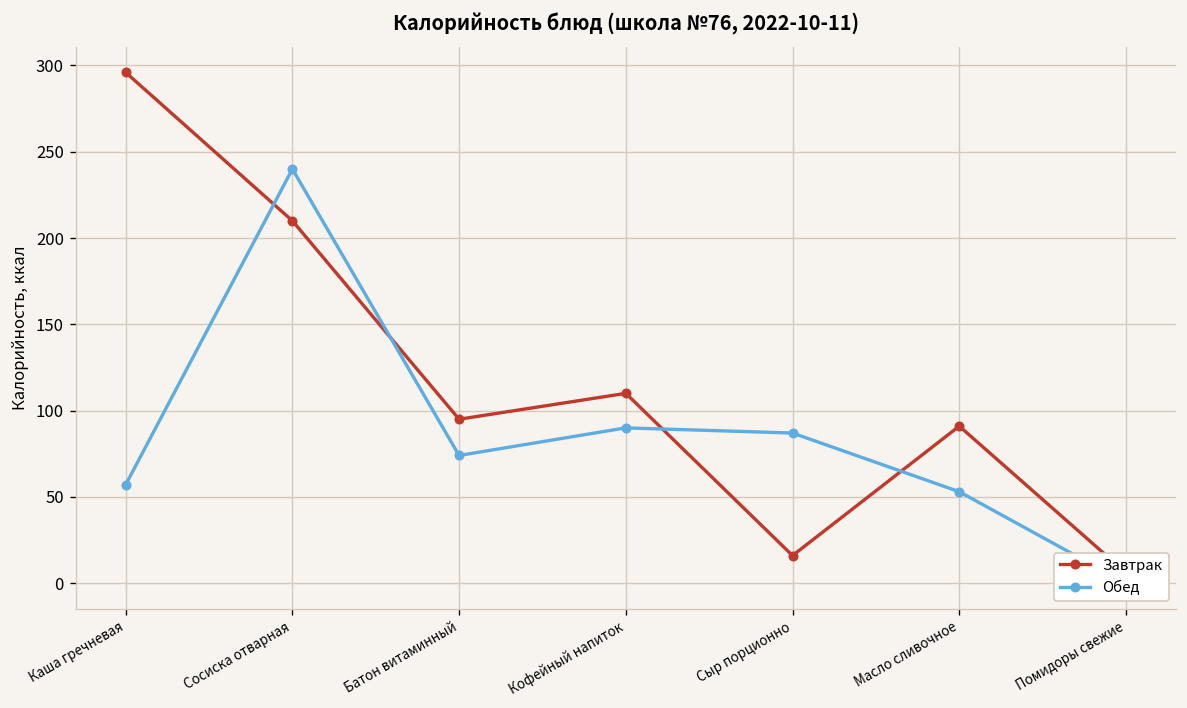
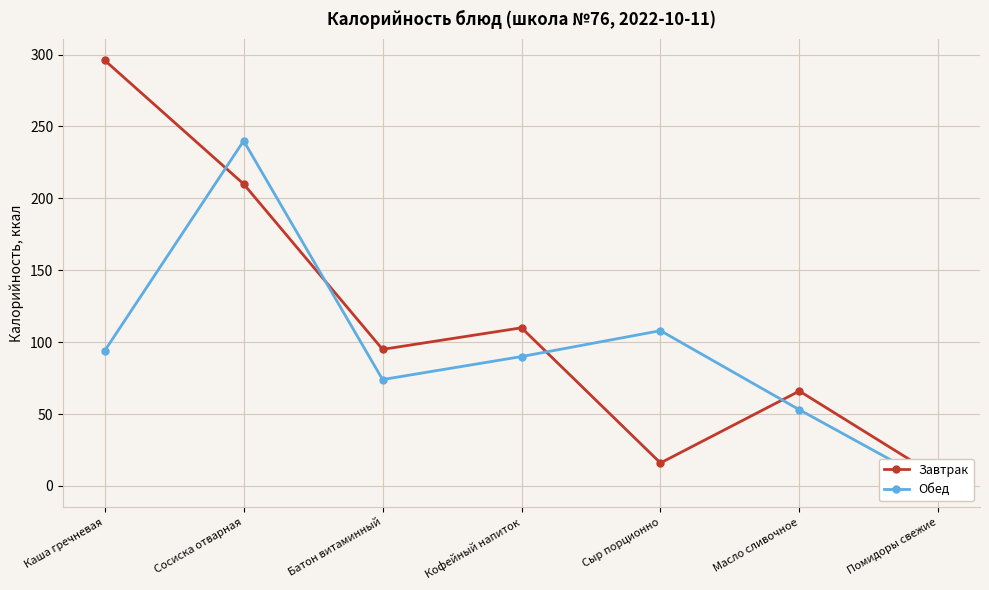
Обед, Каша гречневая: 57 -> 94
Обед, Сыр порционно: 87 -> 108
Завтрак, Масло сливочное: 91 -> 66
